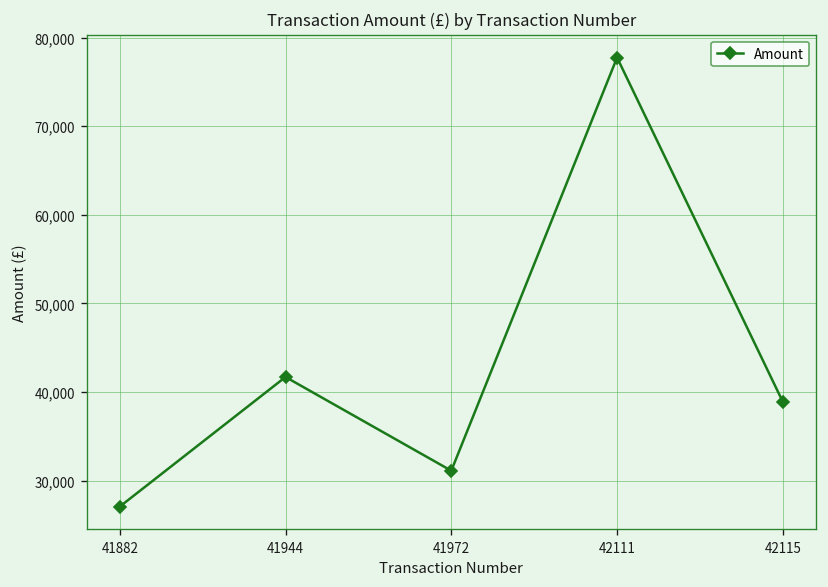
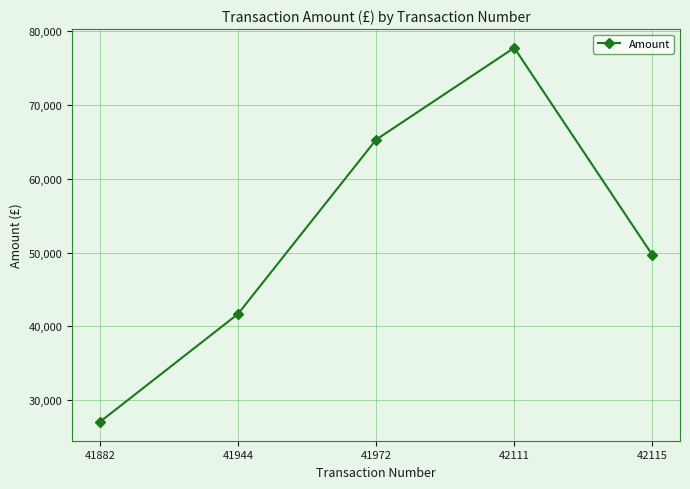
41972: 31,000 -> 65,000
42115: 39,000 -> 50,000
